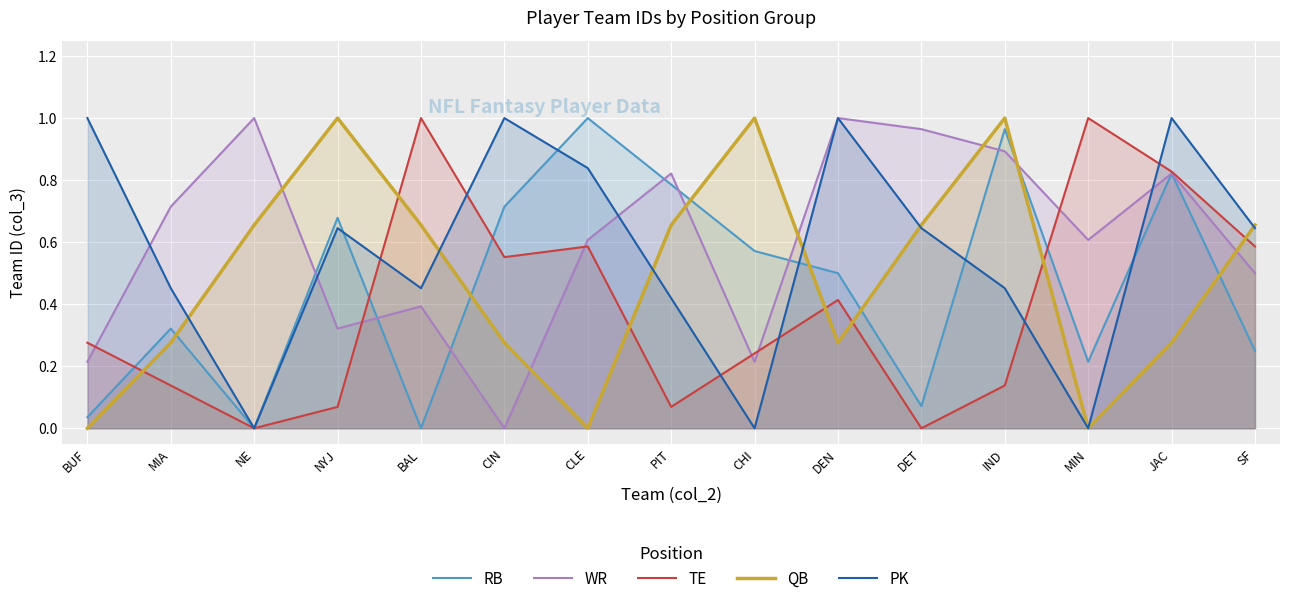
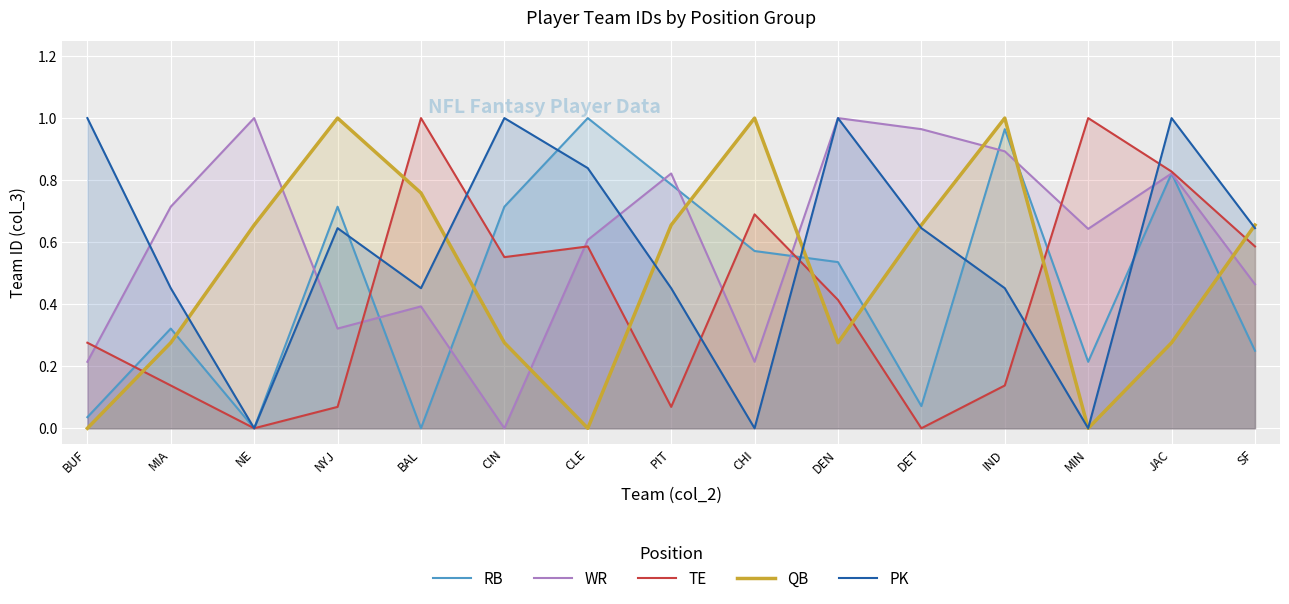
RB, NYJ: 0.68 -> 0.71
QB, BAL: 0.66 -> 0.76
PK, PIT: 0.42 -> 0.45
TE, CHI: 0.24 -> 0.69
RB, DEN: 0.50 -> 0.54
WR, MIN: 0.61 -> 0.64
WR, SF: 0.50 -> 0.46
